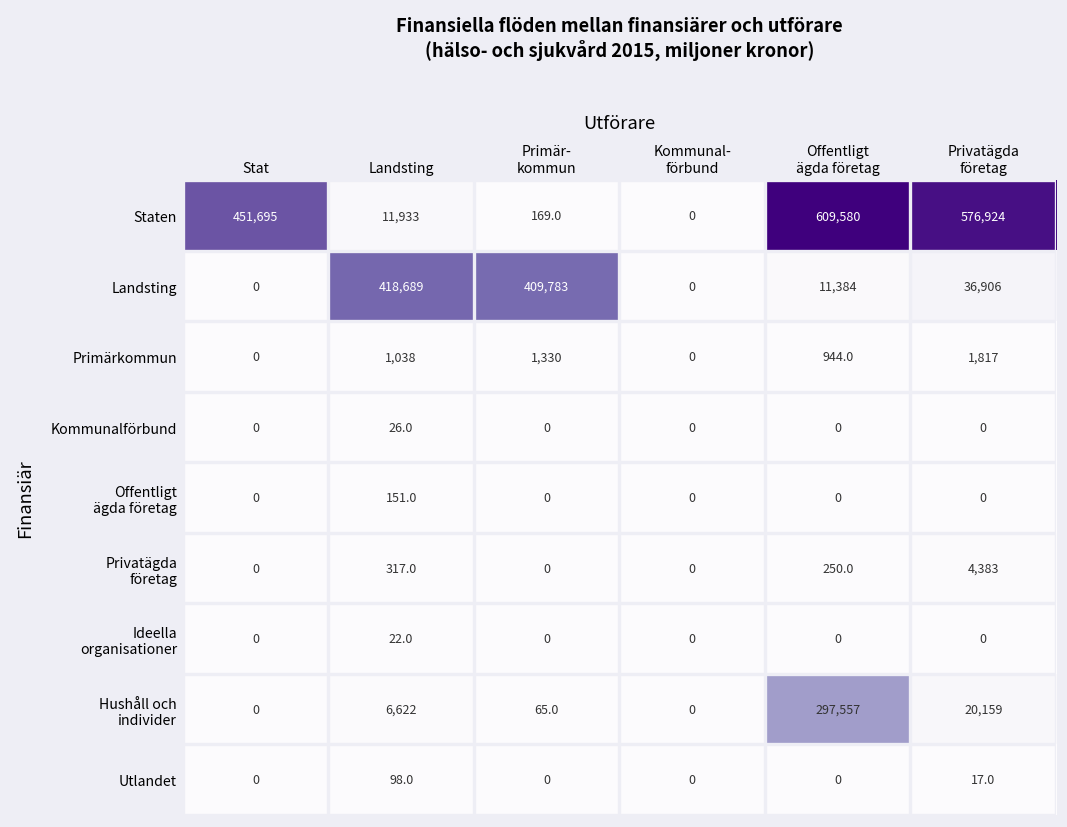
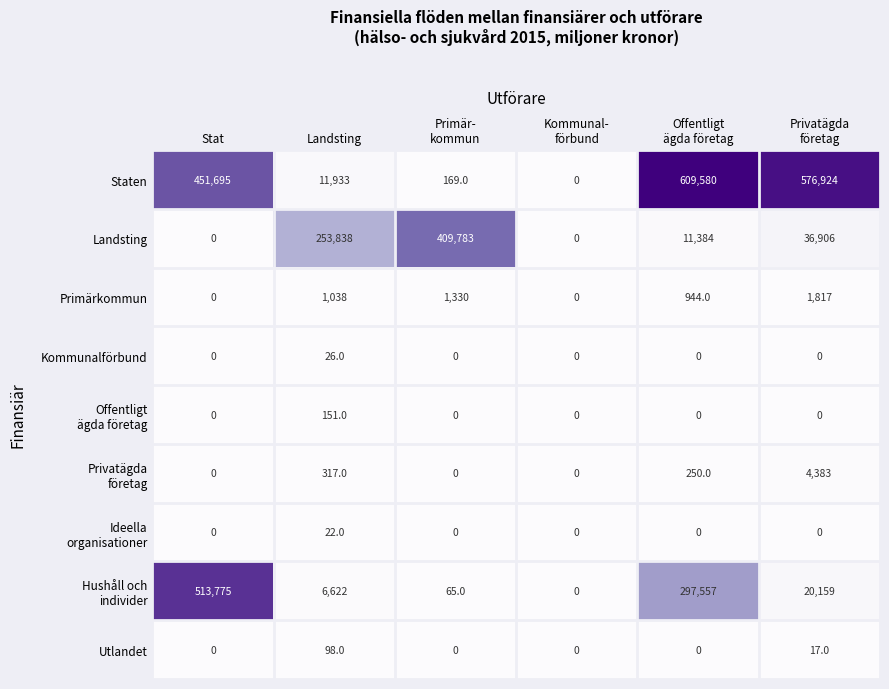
Landsting, Landsting: 418,689 -> 253,838
Hushåll och individer, Stat: 0 -> 513,775
